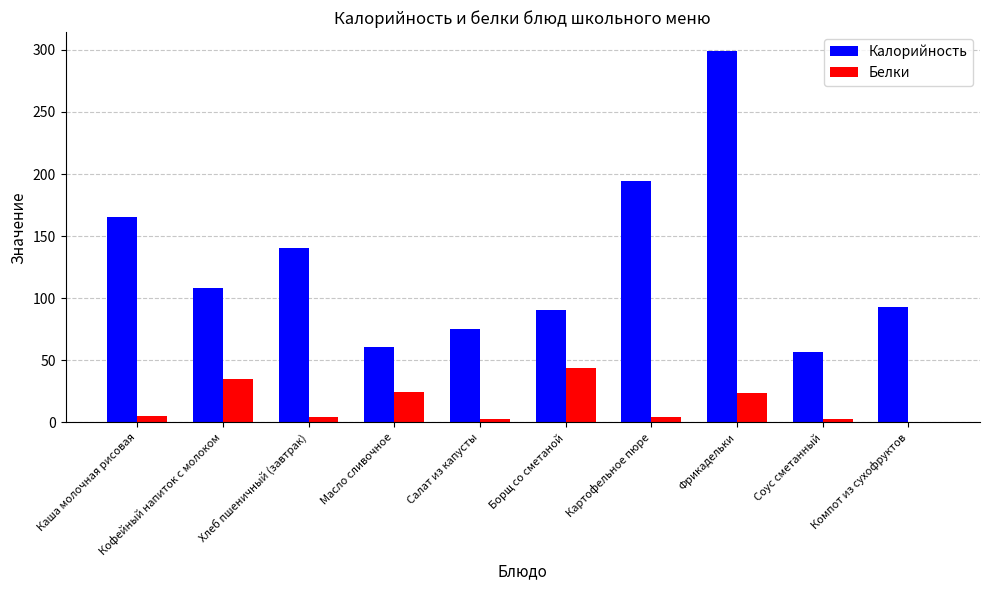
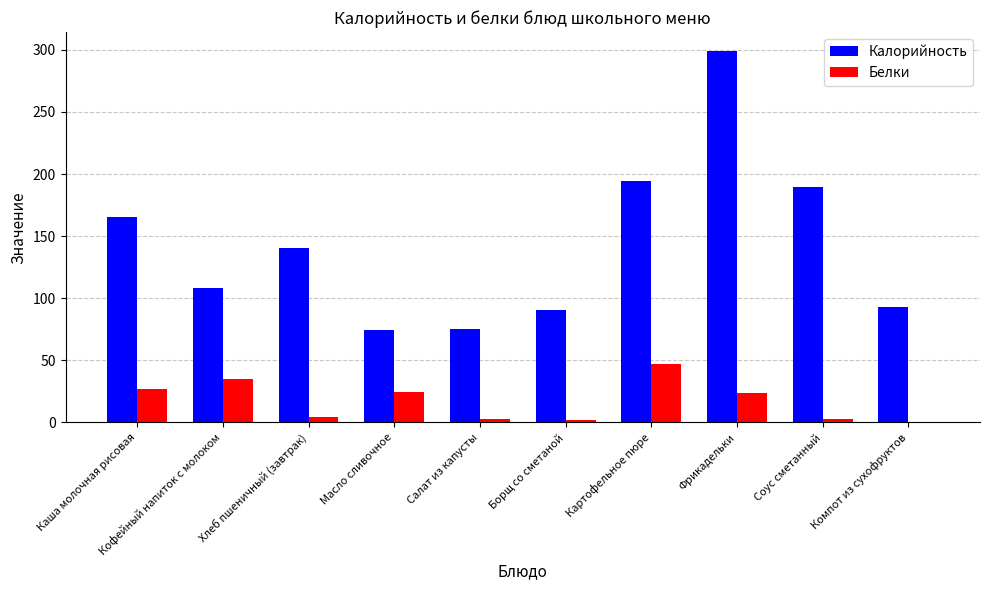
Белки, Каша молочная рисовая: 5 -> 27
Калорийность, Масло сливочное: 61 -> 75
Белки, Борщ со сметаной: 44 -> 2
Белки, Картофельное пюре: 4 -> 47
Калорийность, Соус сметанный: 57 -> 190
